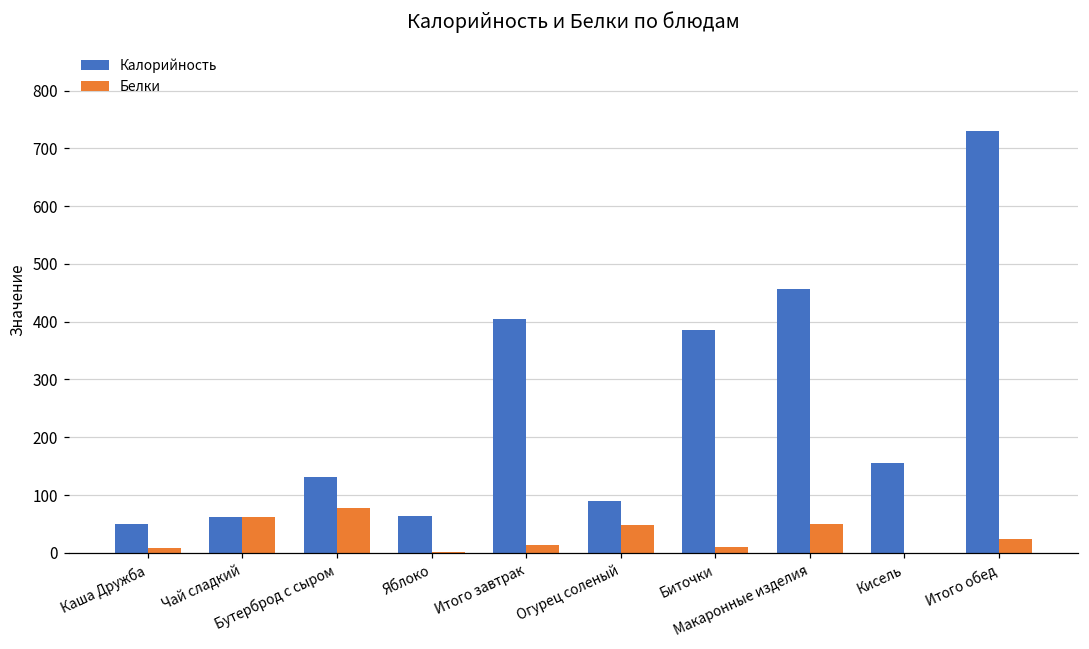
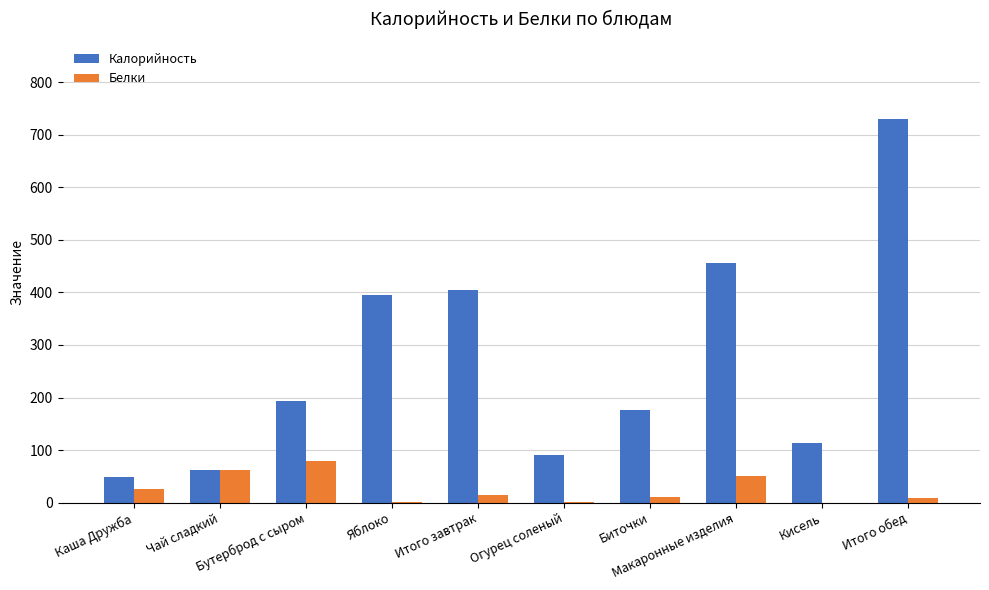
Белки, Каша Дружба: 10 -> 30
Калорийность, Бутерброд с сыром: 130 -> 190
Калорийность, Яблоко: 60 -> 400
Белки, Огурец соленый: 50 -> 0
Калорийность, Биточки: 390 -> 180
Калорийность, Кисель: 160 -> 110
Белки, Итого обед: 20 -> 10
